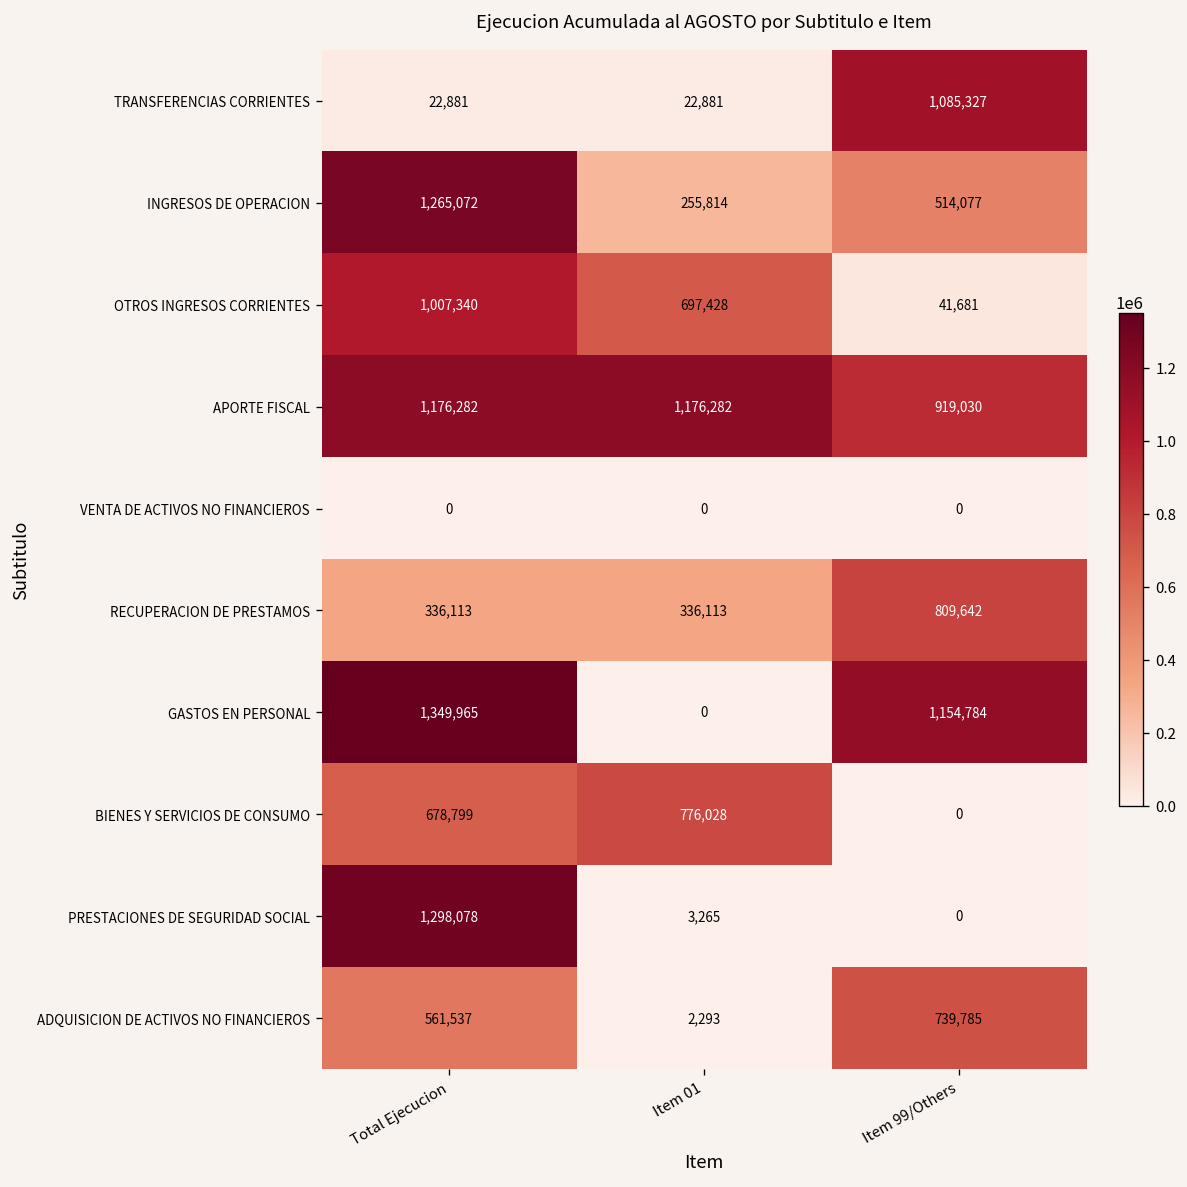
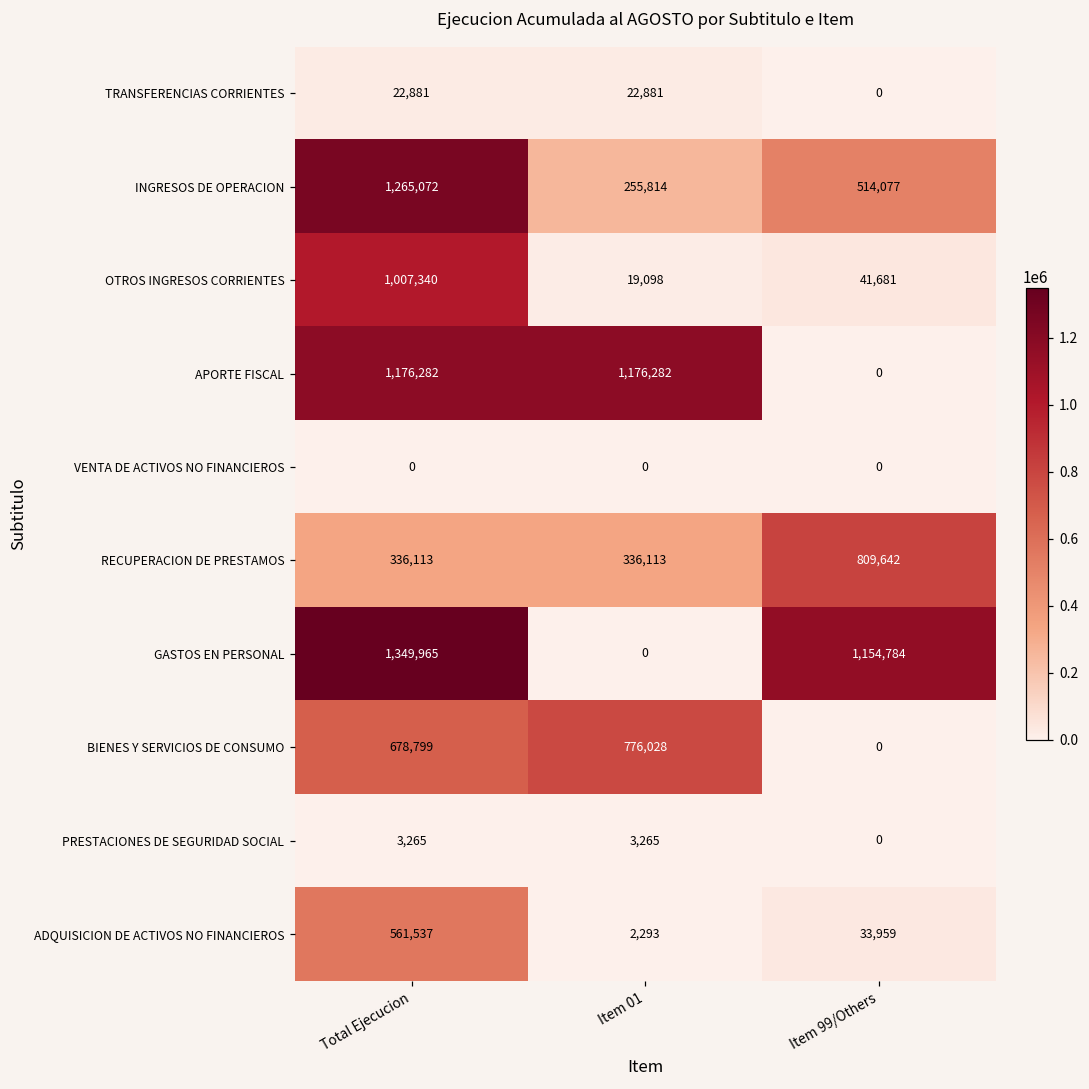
TRANSFERENCIAS CORRIENTES, Item 99/Others: 1,085,327 -> 0
OTROS INGRESOS CORRIENTES, Item 01: 697,428 -> 19,098
APORTE FISCAL, Item 99/Others: 919,030 -> 0
PRESTACIONES DE SEGURIDAD SOCIAL, Total Ejecucion: 1,298,078 -> 3,265
ADQUISICION DE ACTIVOS NO FINANCIEROS, Item 99/Others: 739,785 -> 33,959
